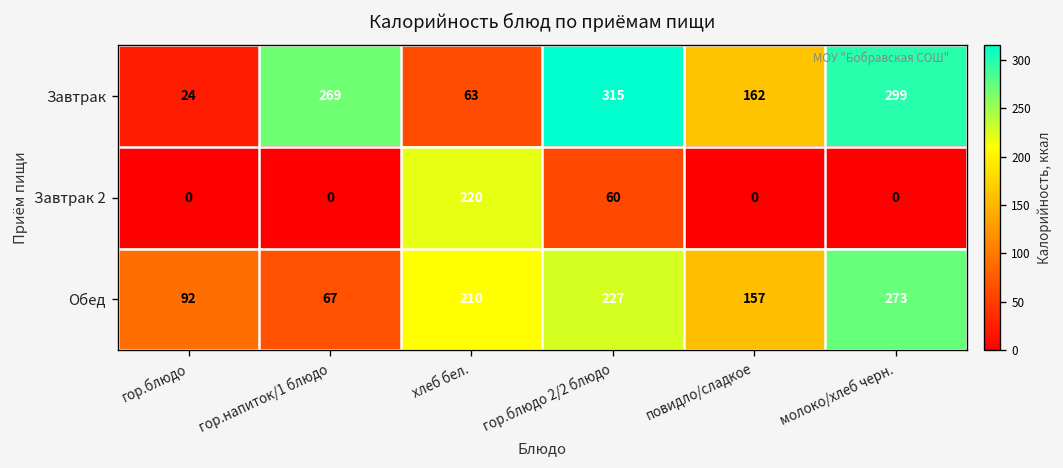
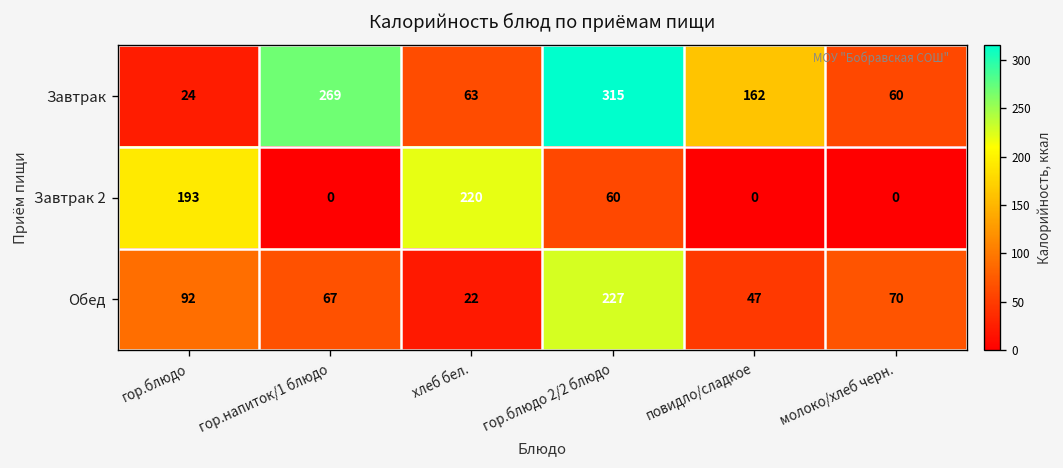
Завтрак, молоко/хлеб черн.: 299 -> 60
Завтрак 2, гор.блюдо: 0 -> 193
Обед, хлеб бел.: 210 -> 22
Обед, повидло/сладкое: 157 -> 47
Обед, молоко/хлеб черн.: 273 -> 70
